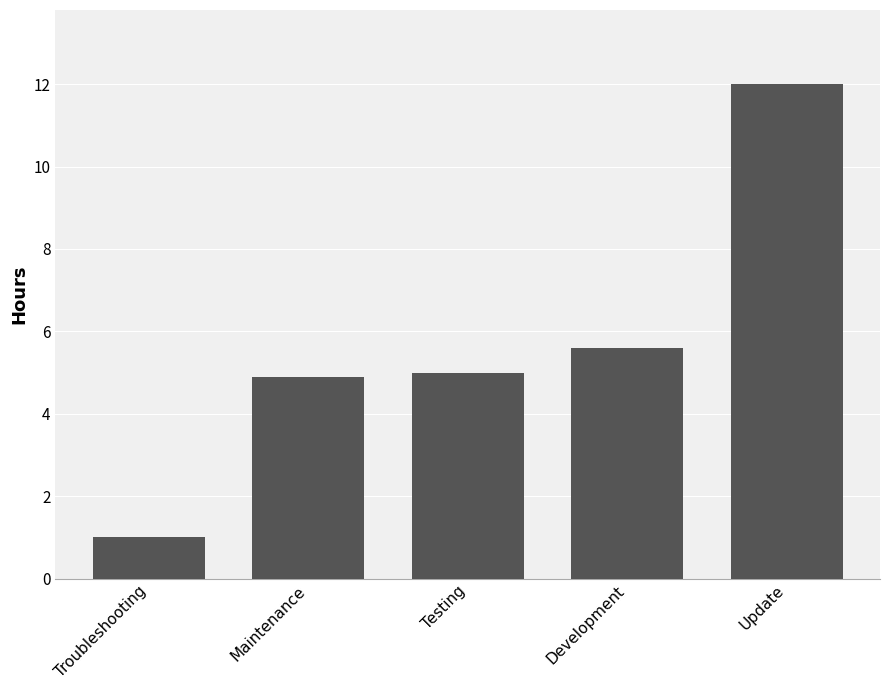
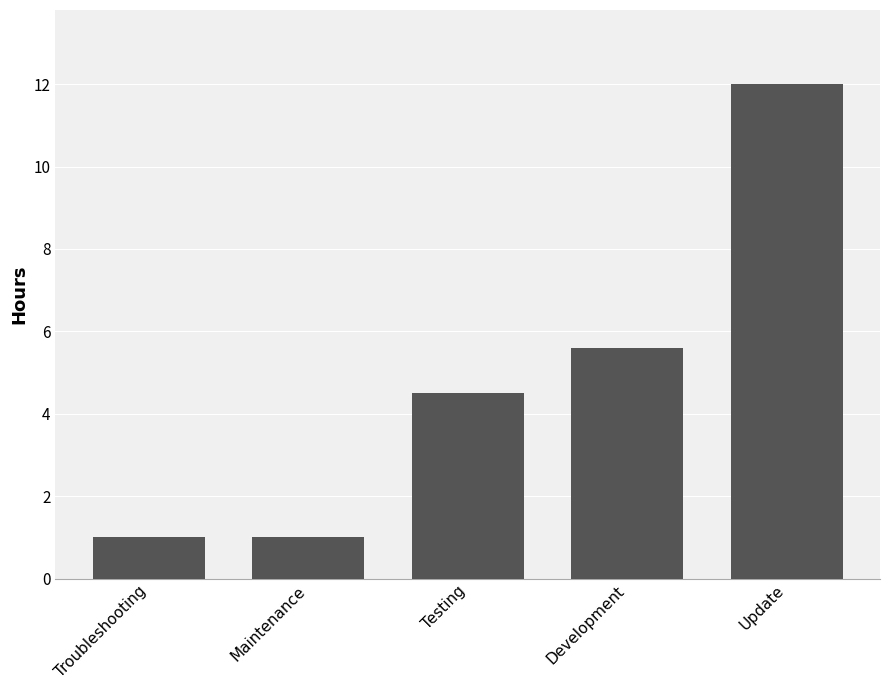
Maintenance: 4.9 -> 1.0
Testing: 5.0 -> 4.5
